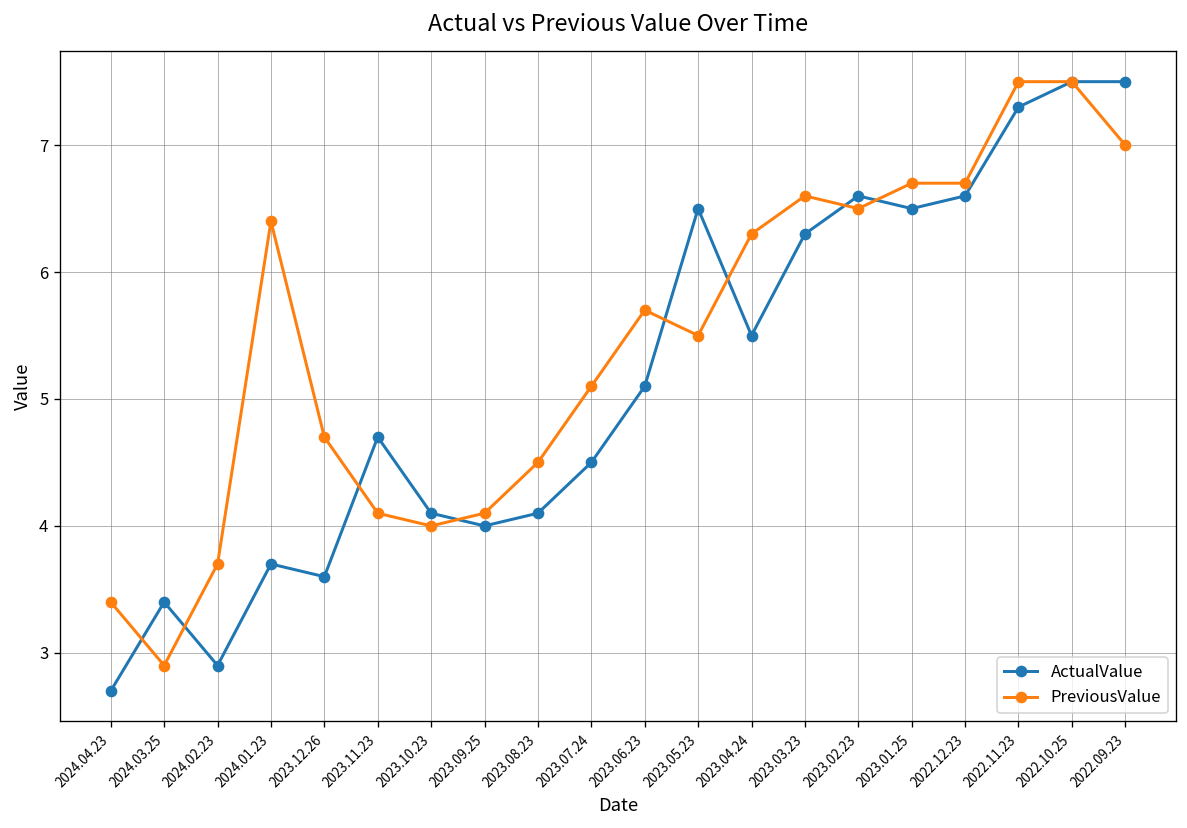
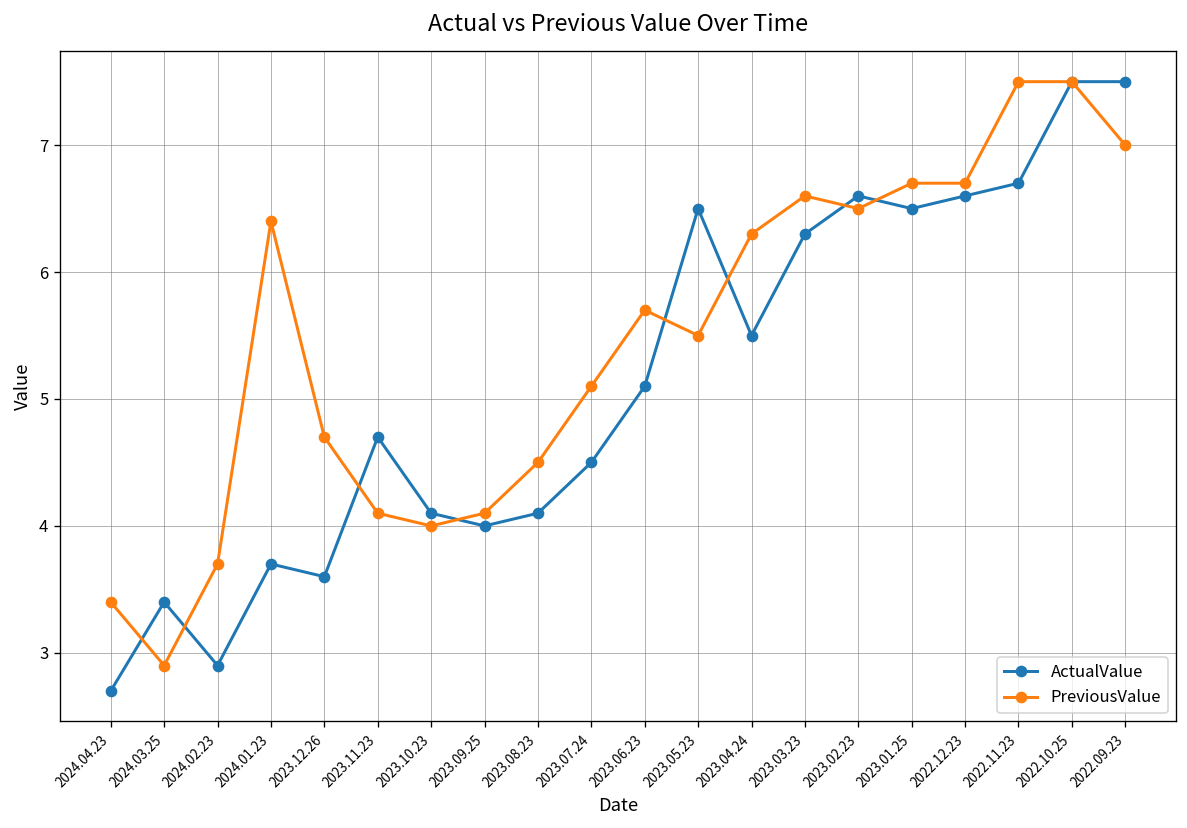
ActualValue, 2022.11.23: 7.3 -> 6.7
